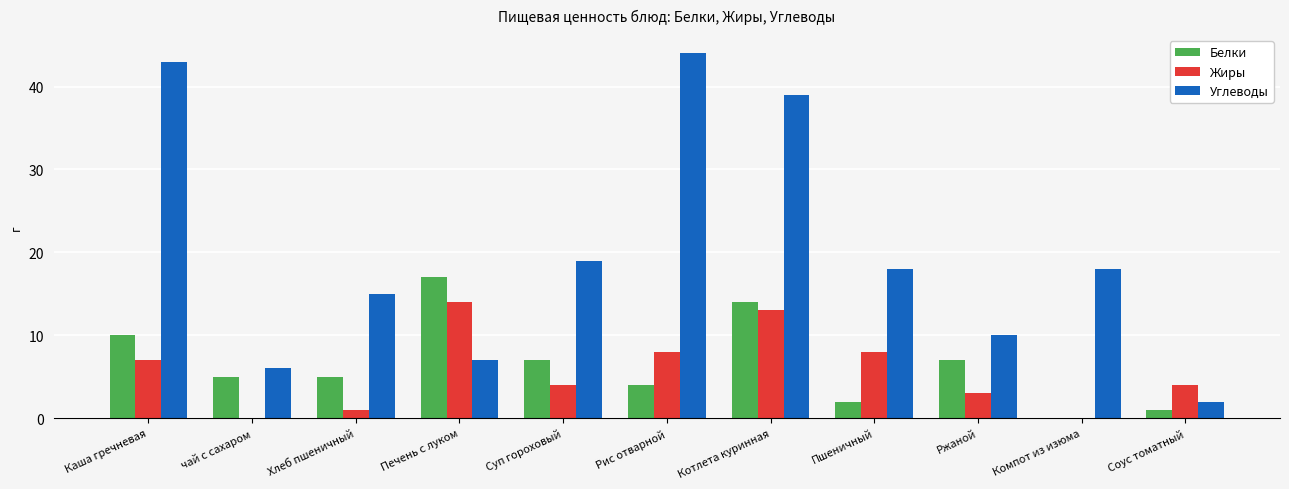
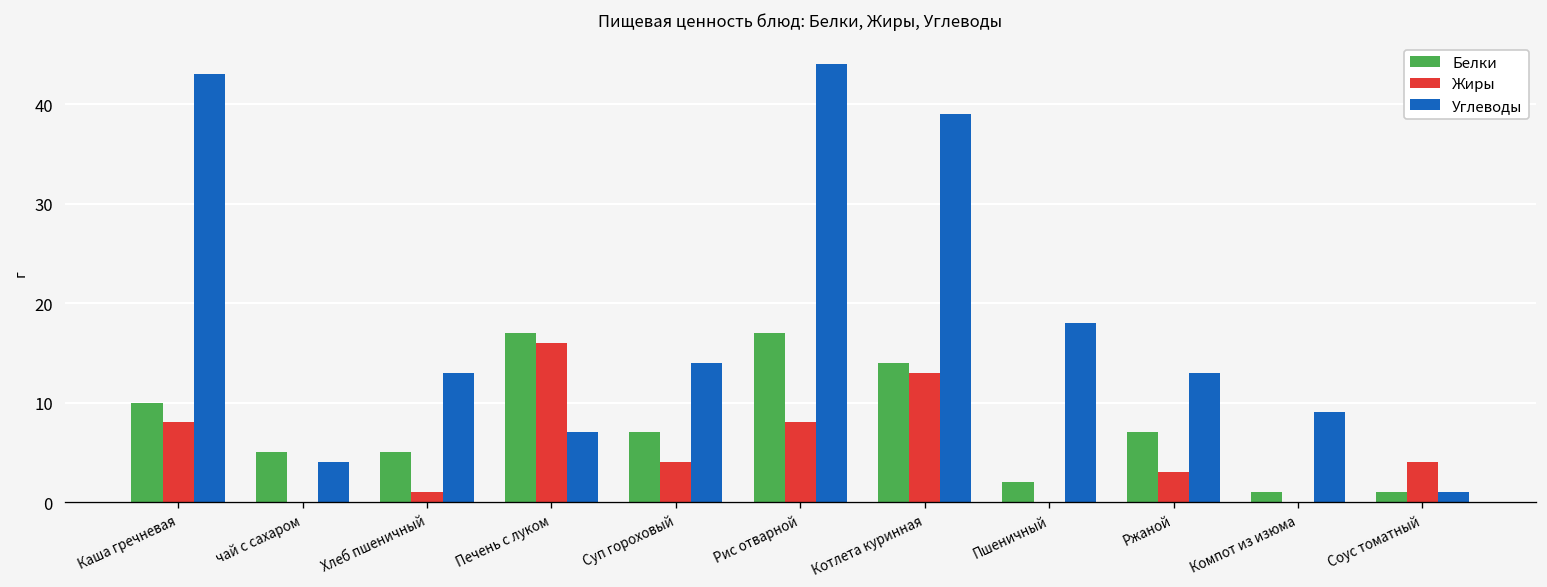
Жиры, Каша гречневая: 7 -> 8
Углеводы, чай с сахаром: 6 -> 4
Углеводы, Хлеб пшеничный: 15 -> 13
Жиры, Печень с луком: 14 -> 16
Углеводы, Суп гороховый: 19 -> 14
Белки, Рис отварной: 4 -> 17
Жиры, Пшеничный: 8 -> 0
Углеводы, Ржаной: 10 -> 13
Белки, Компот из изюма: 0 -> 1
Углеводы, Компот из изюма: 18 -> 9
Углеводы, Соус томатный: 2 -> 1
